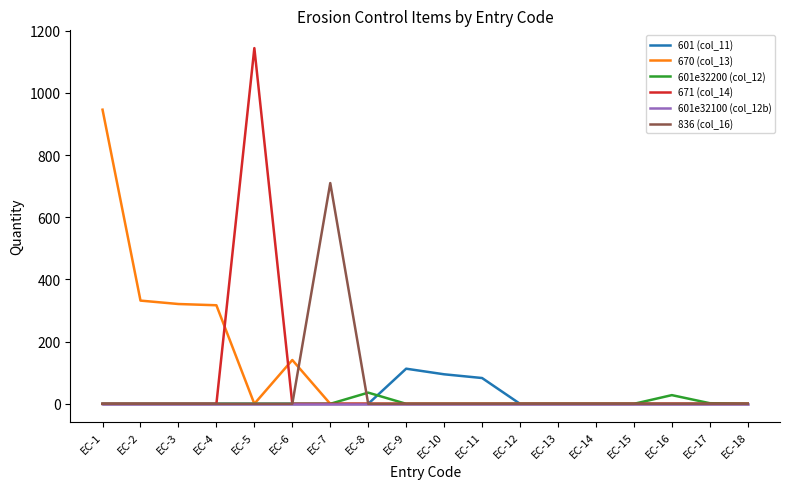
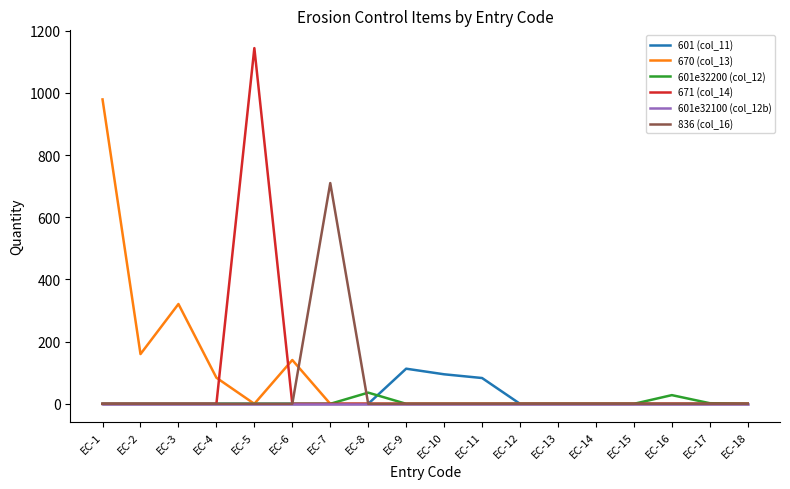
670 (col_13), EC-1: 950 -> 980
670 (col_13), EC-2: 330 -> 160
670 (col_13), EC-4: 320 -> 80
